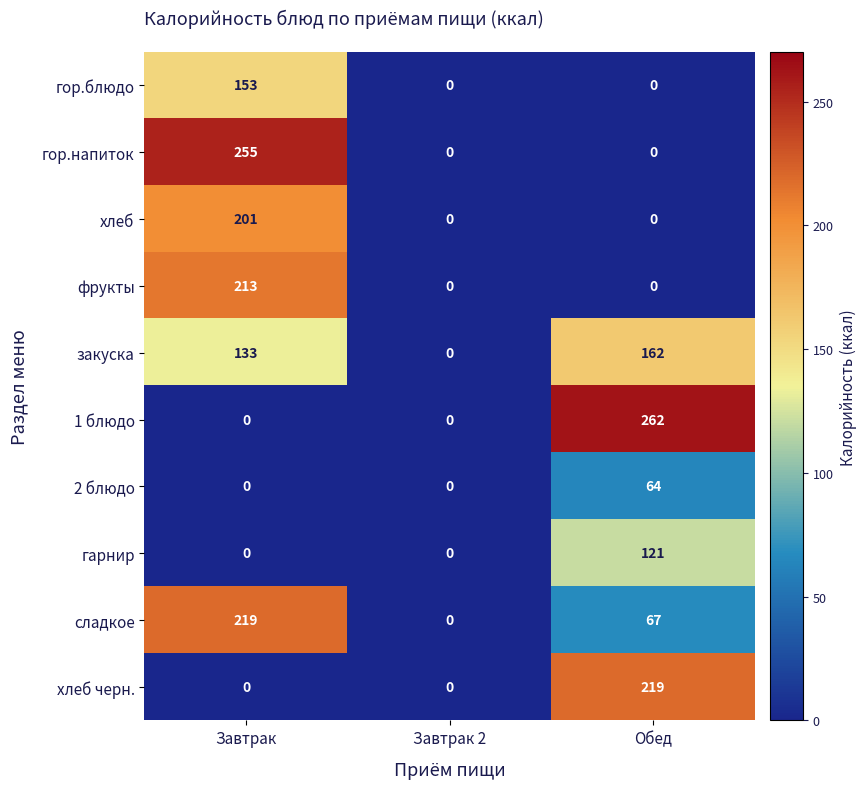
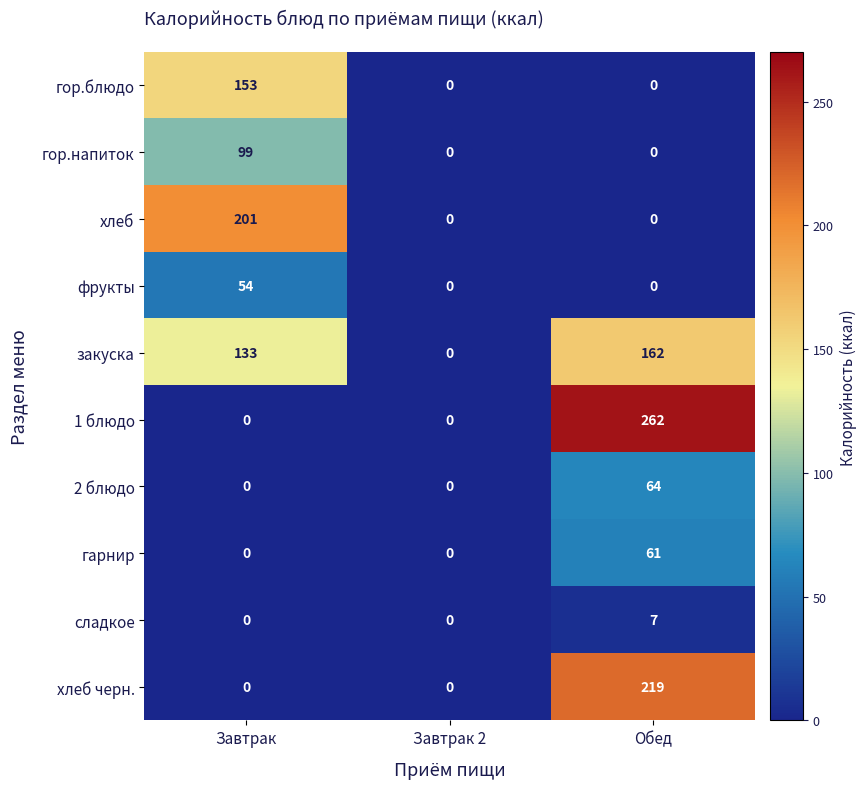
гор.напиток, Завтрак: 255 -> 99
фрукты, Завтрак: 213 -> 54
гарнир, Обед: 121 -> 61
сладкое, Завтрак: 219 -> 0
сладкое, Обед: 67 -> 7
